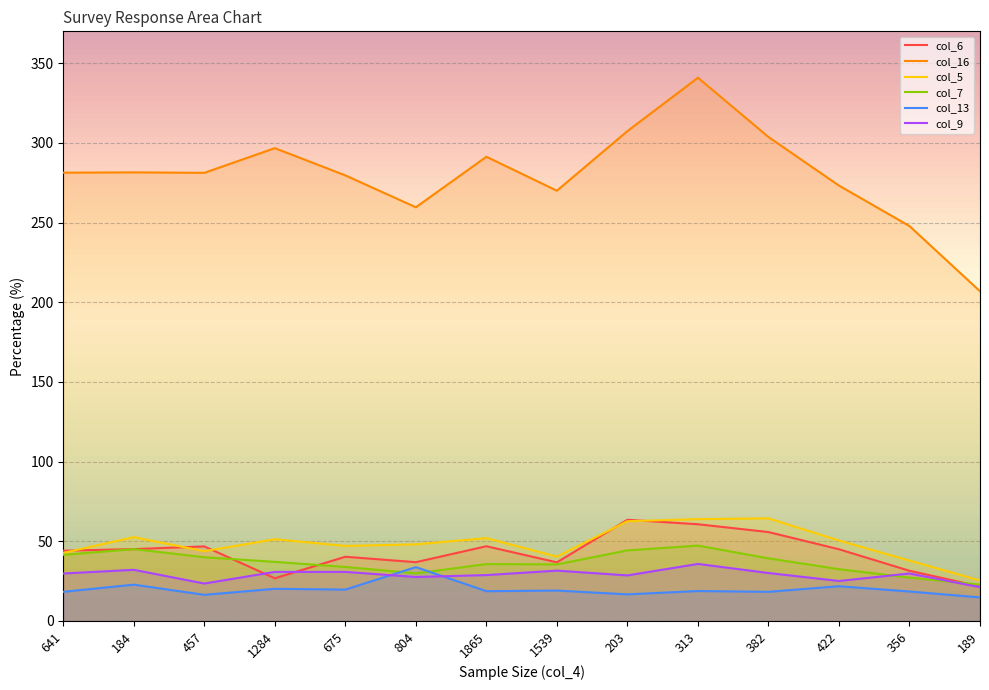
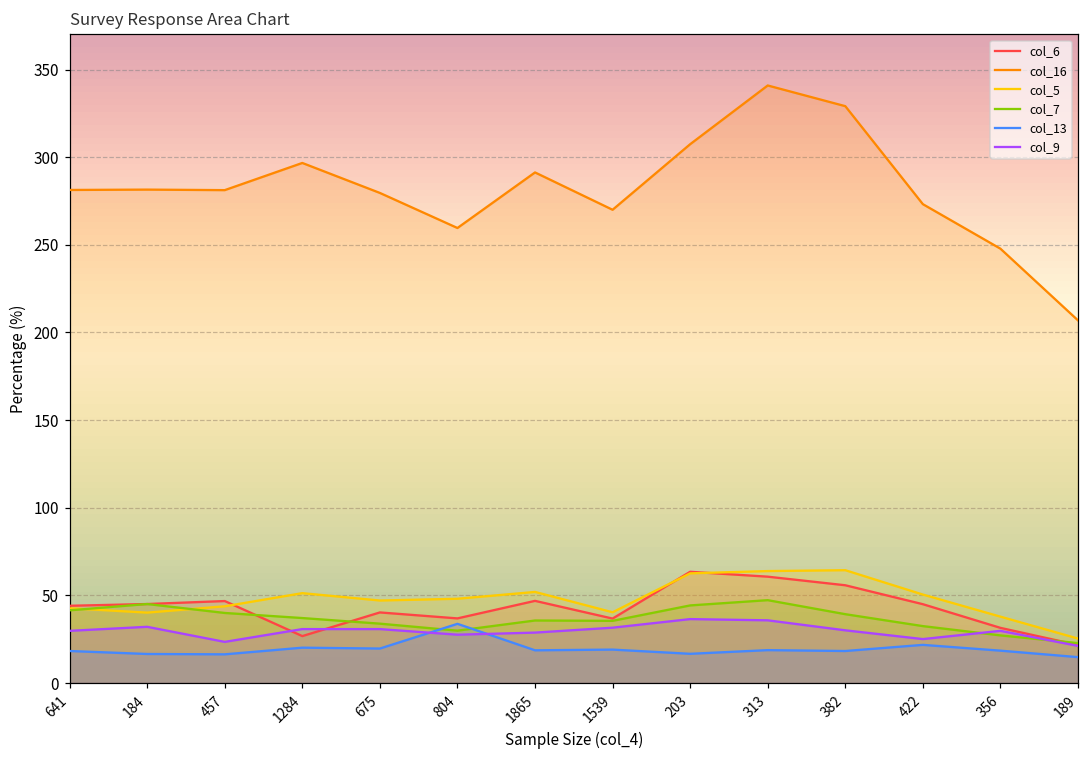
col_5, 184: 53 -> 40
col_13, 184: 23 -> 17
col_9, 203: 29 -> 37
col_16, 382: 304 -> 329
